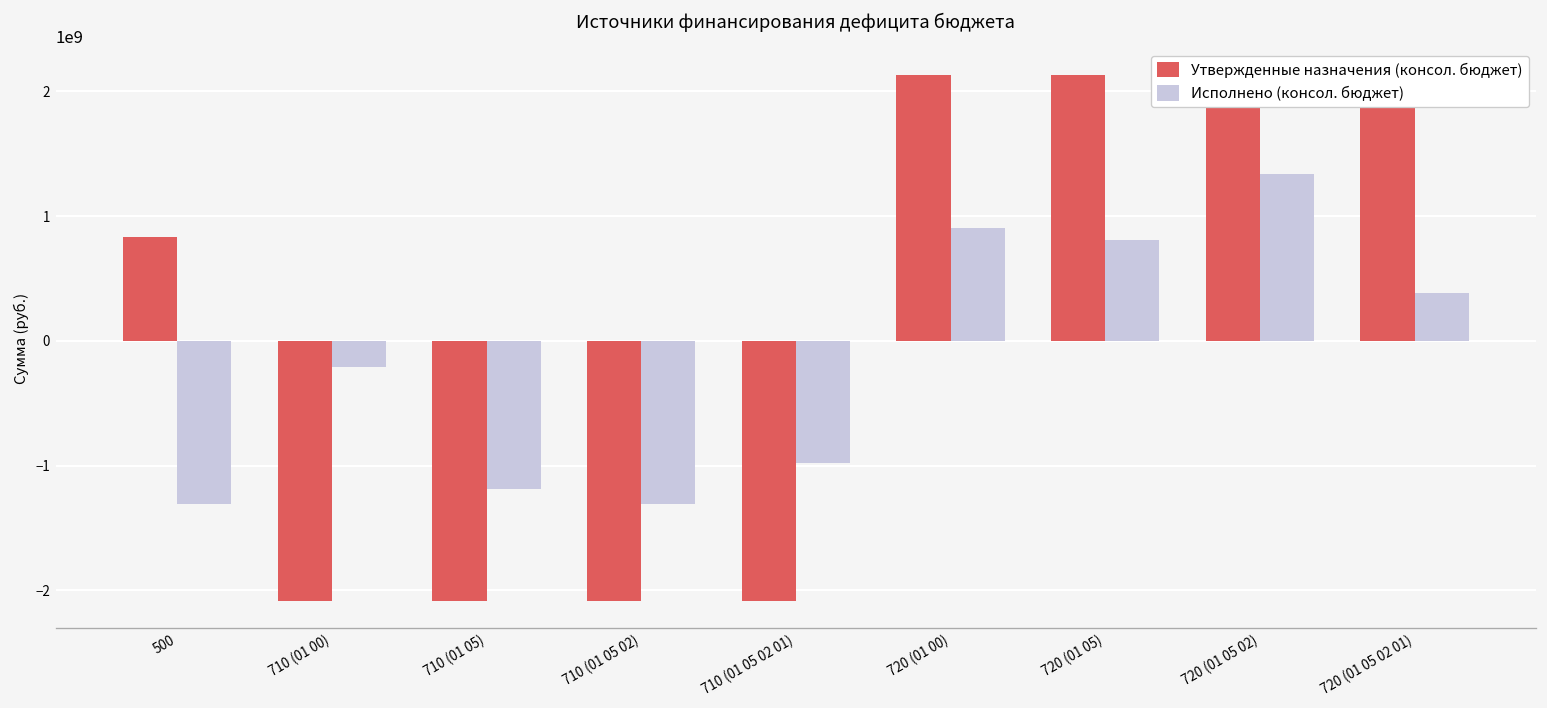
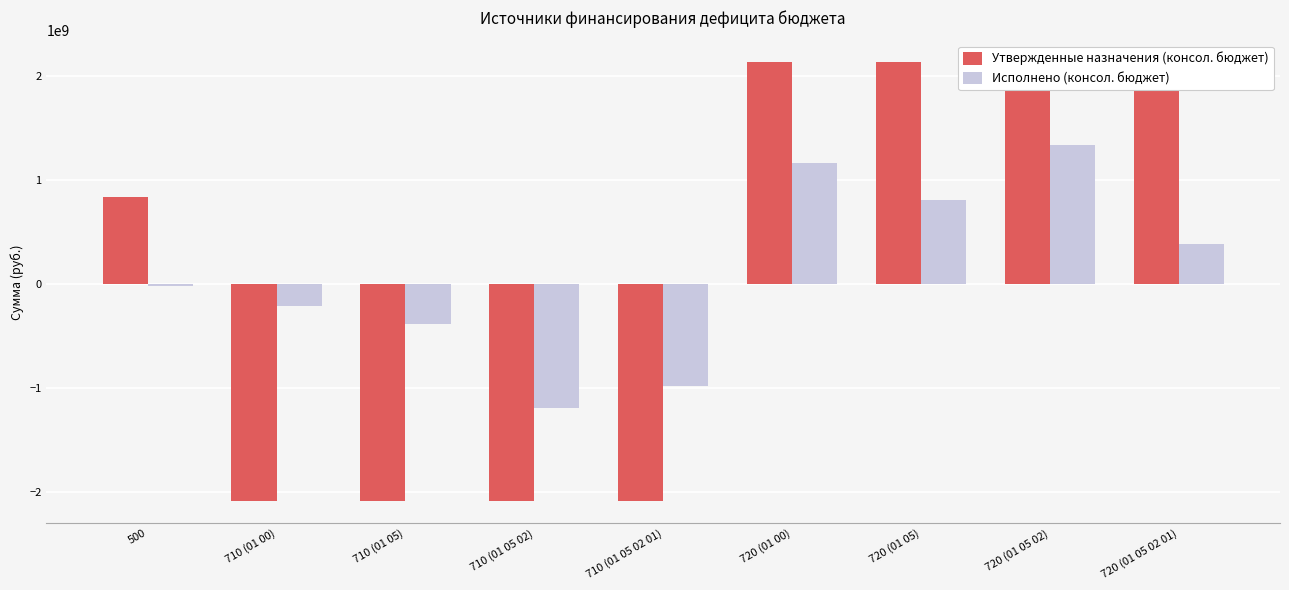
Исполнено (консол. бюджет), 500: -1310000000 -> -20000000
Исполнено (консол. бюджет), 710 (01 05): -1190000000 -> -380000000
Исполнено (консол. бюджет), 710 (01 05 02): -1310000000 -> -1190000000
Исполнено (консол. бюджет), 720 (01 00): 910000000 -> 1170000000
